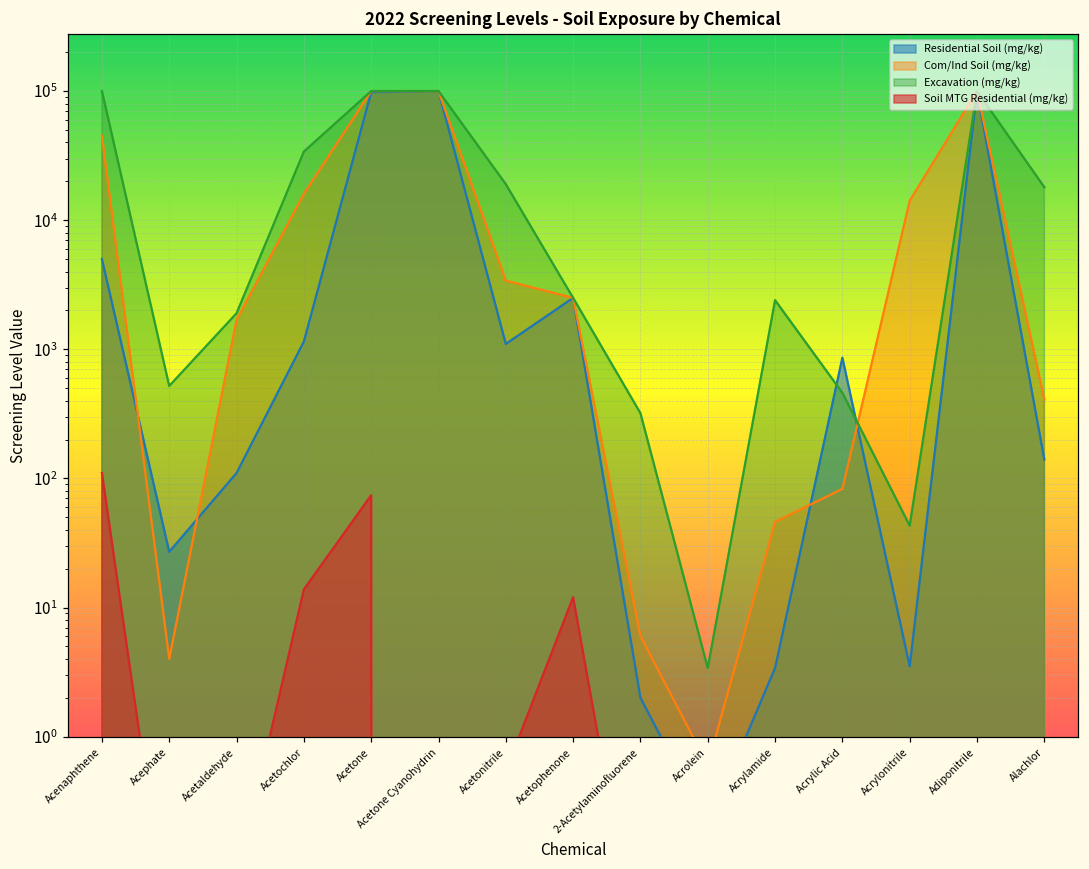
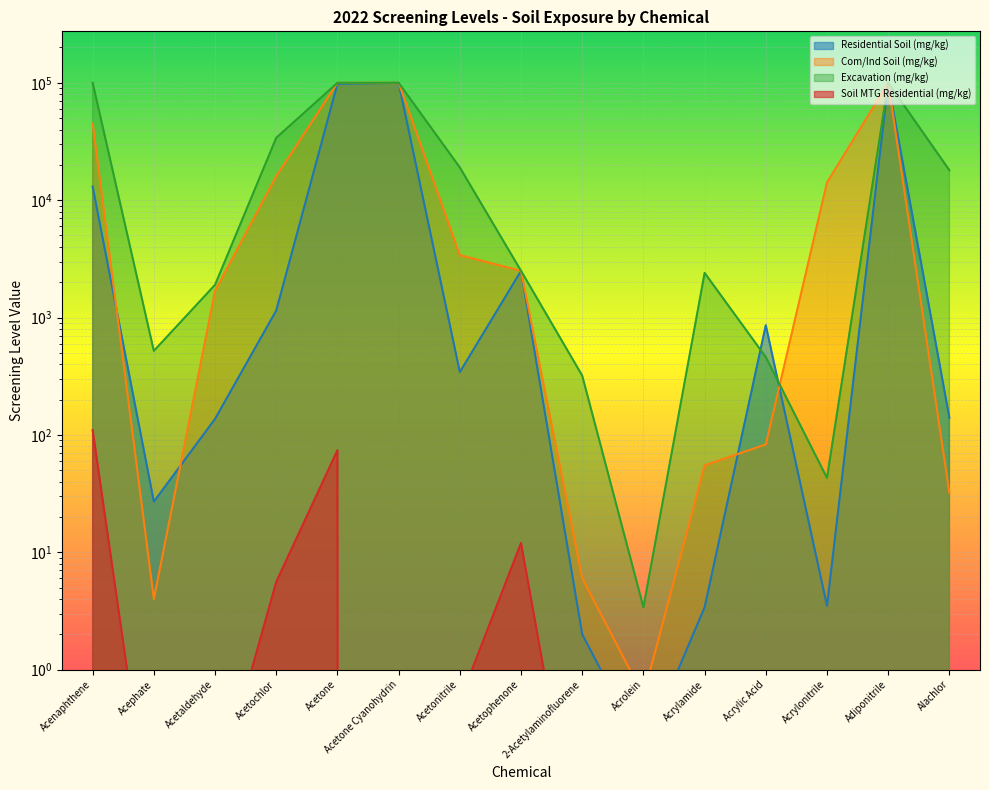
Residential Soil (mg/kg), Acenaphthene: 5000 -> 13000
Residential Soil (mg/kg), Acetaldehyde: 110 -> 140
Soil MTG Residential (mg/kg), Acetochlor: 14 -> 6
Residential Soil (mg/kg), Acetonitrile: 1100 -> 340
Com/Ind Soil (mg/kg), Acrylamide: 46 -> 60
Com/Ind Soil (mg/kg), Alachlor: 410 -> 32
